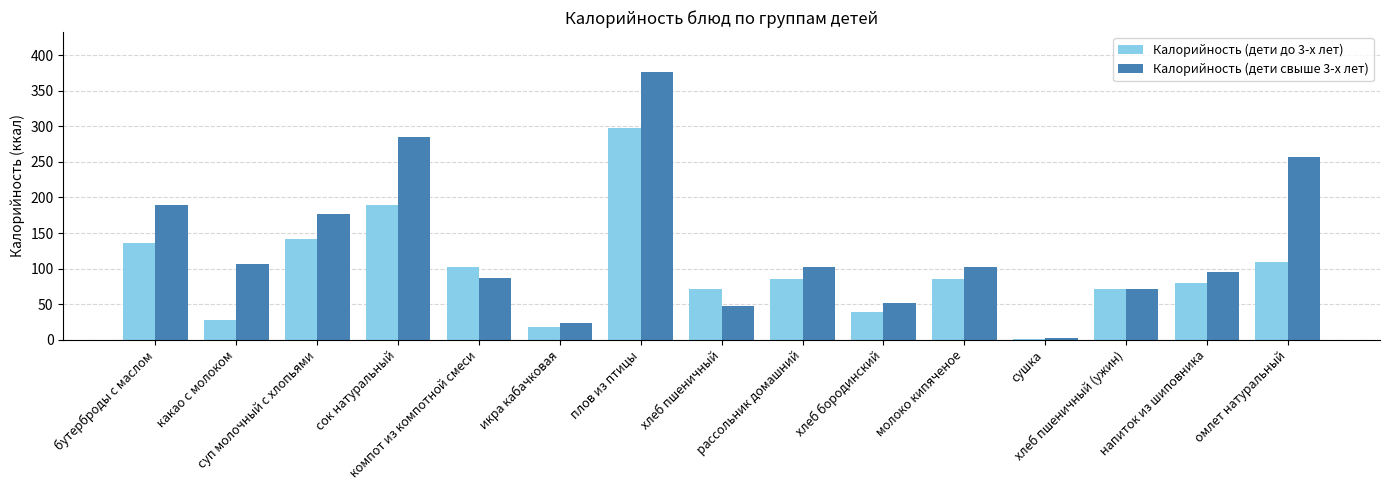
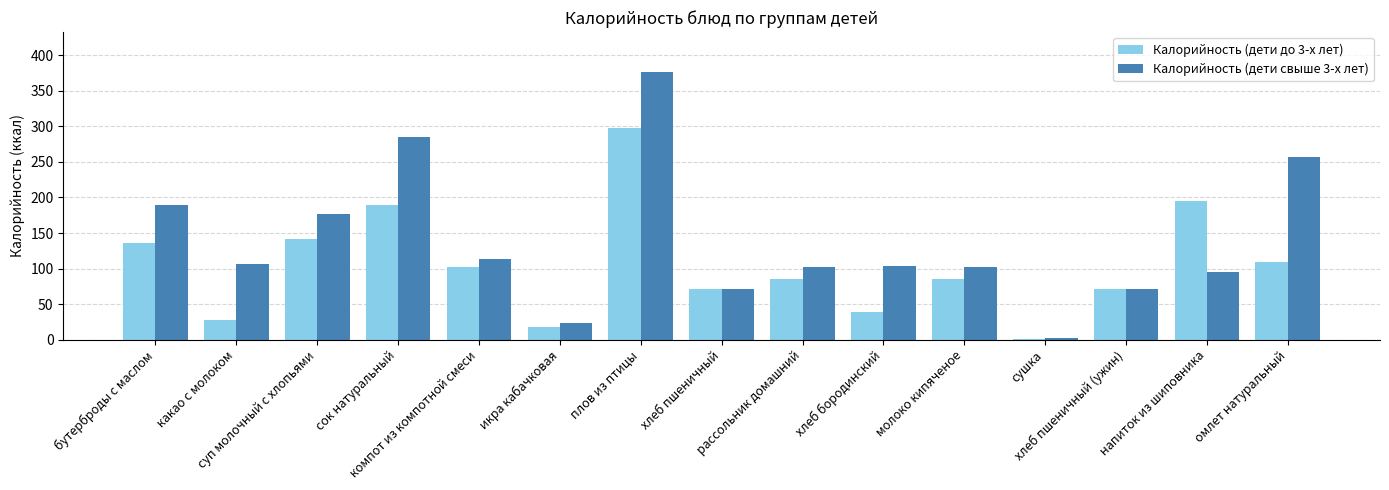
Калорийность (дети свыше 3-х лет), компот из компотной смеси: 90 -> 110
Калорийность (дети свыше 3-х лет), хлеб пшеничный: 50 -> 70
Калорийность (дети свыше 3-х лет), хлеб бородинский: 50 -> 100
Калорийность (дети до 3-х лет), напиток из шиповника: 80 -> 200
